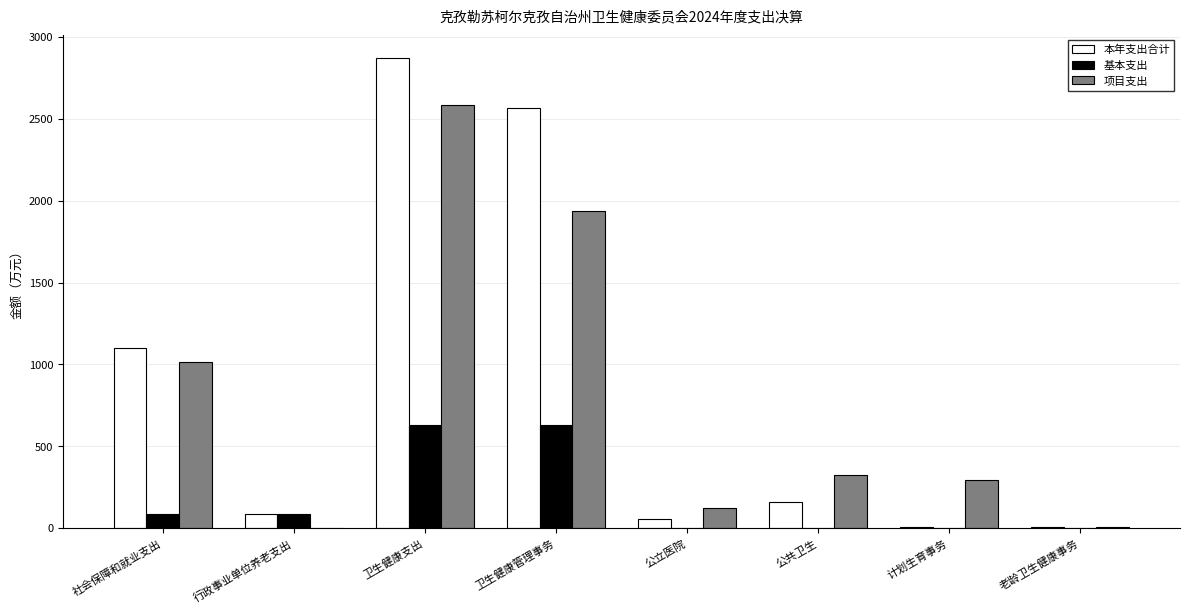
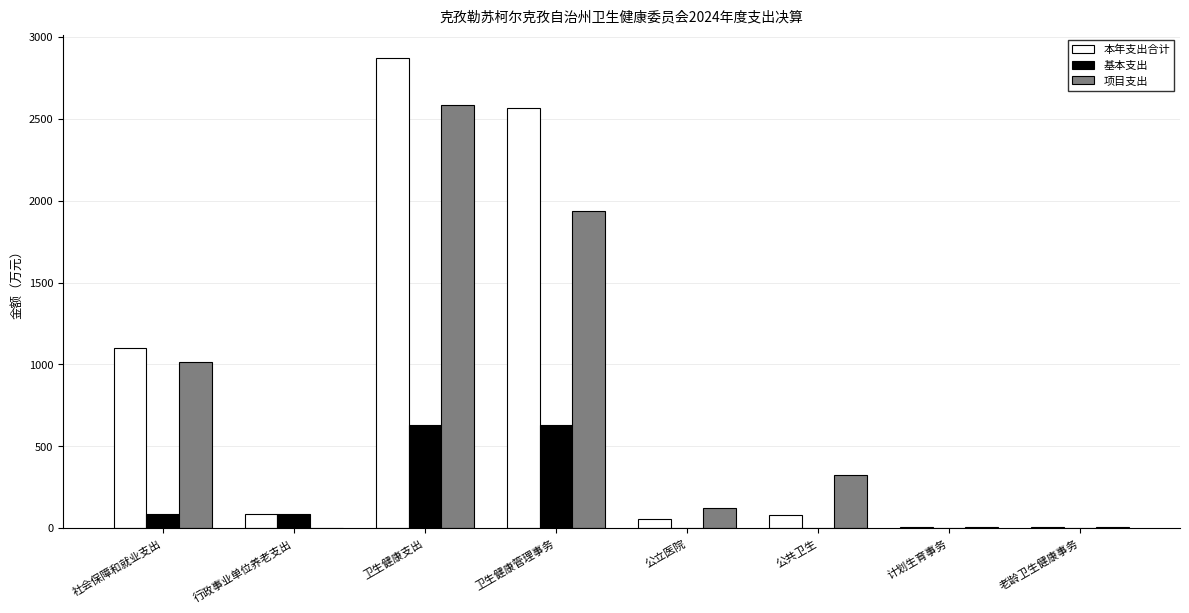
本年支出合计, 公共卫生: 160 -> 80
项目支出, 计划生育事务: 300 -> 10
